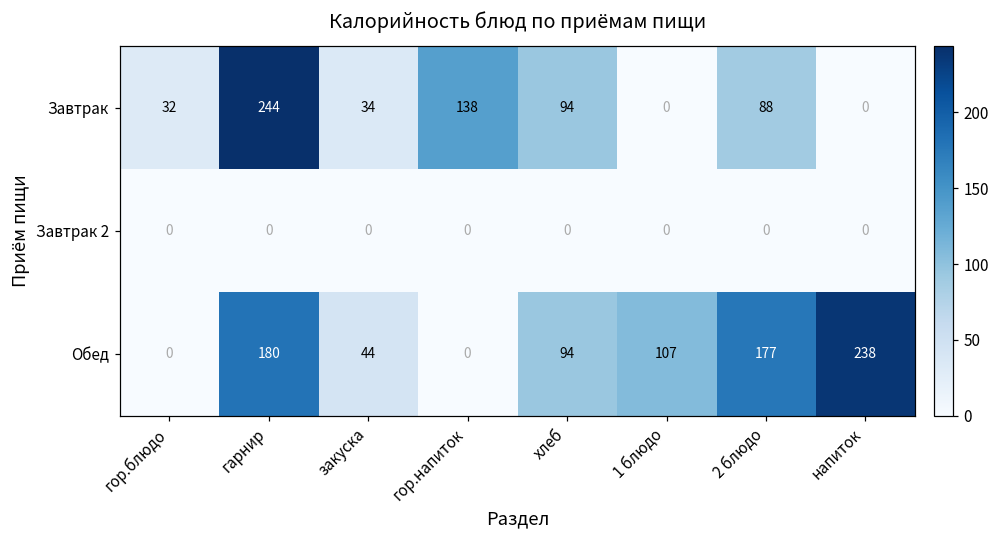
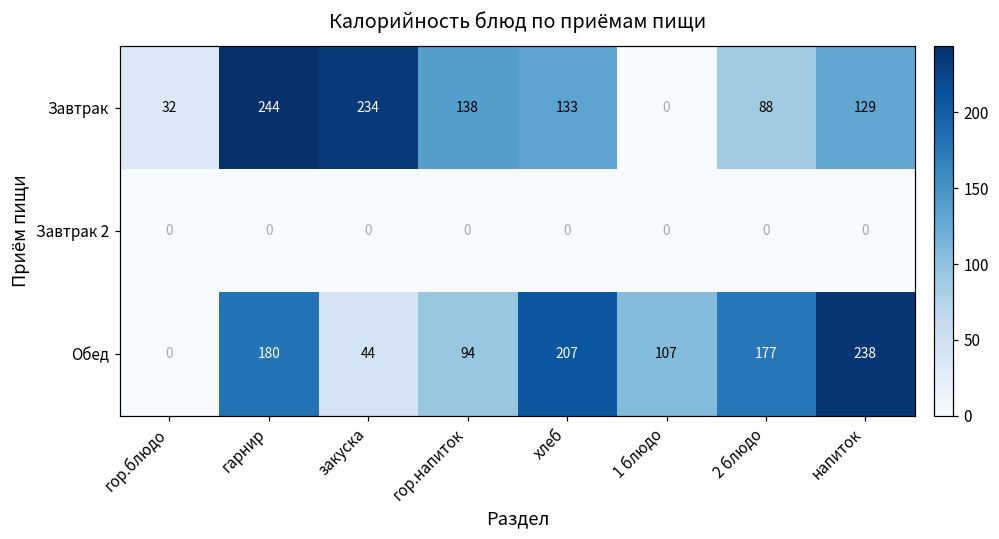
Завтрак, закуска: 34 -> 234
Завтрак, хлеб: 94 -> 133
Завтрак, напиток: 0 -> 129
Обед, гор.напиток: 0 -> 94
Обед, хлеб: 94 -> 207
